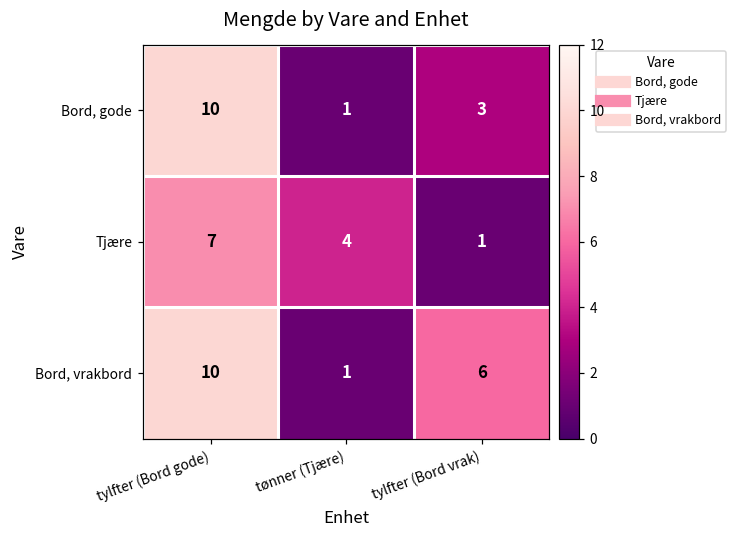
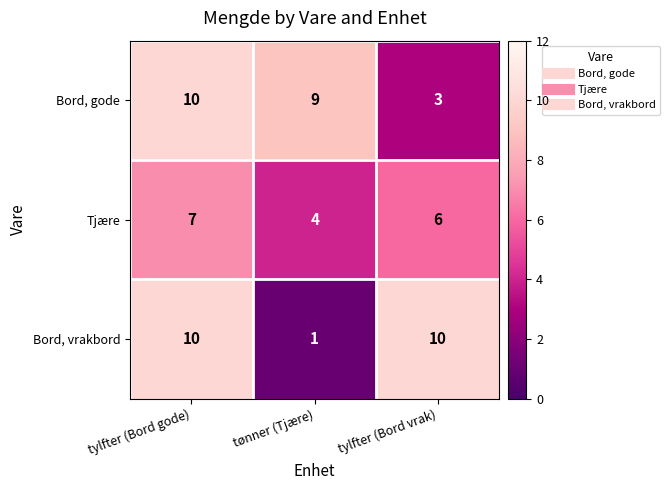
Bord, gode, tønner (Tjære): 1 -> 9
Tjære, tylfter (Bord vrak): 1 -> 6
Bord, vrakbord, tylfter (Bord vrak): 6 -> 10
